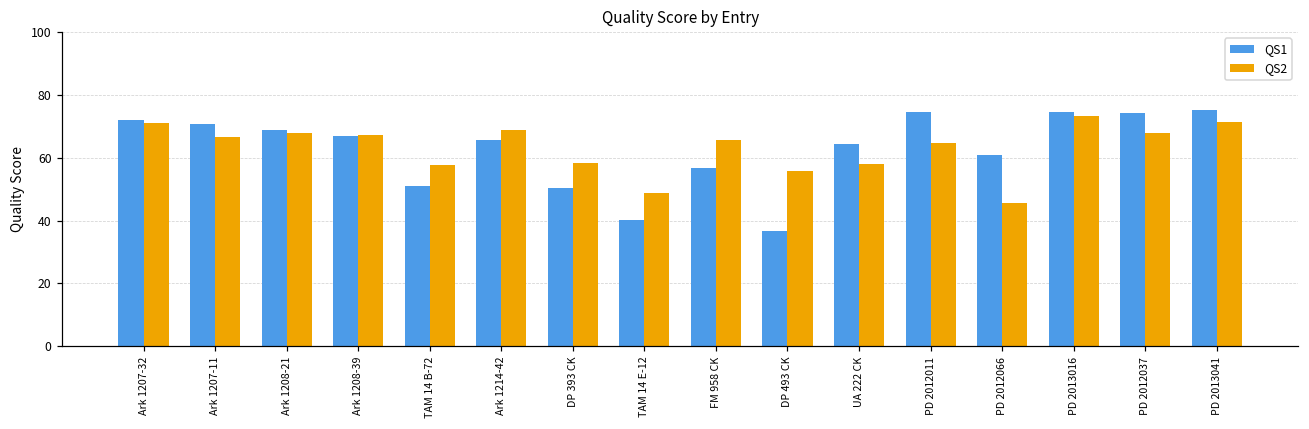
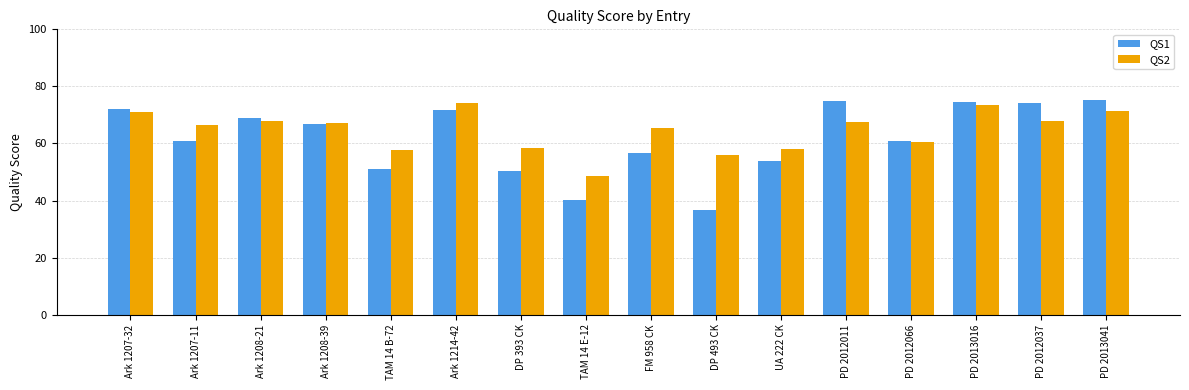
QS1, Ark 1207-11: 71 -> 61
QS1, Ark 1214-42: 66 -> 72
QS2, Ark 1214-42: 69 -> 74
QS1, UA 222 CK: 65 -> 54
QS2, PD 2012011: 65 -> 68
QS2, PD 2012066: 46 -> 60
